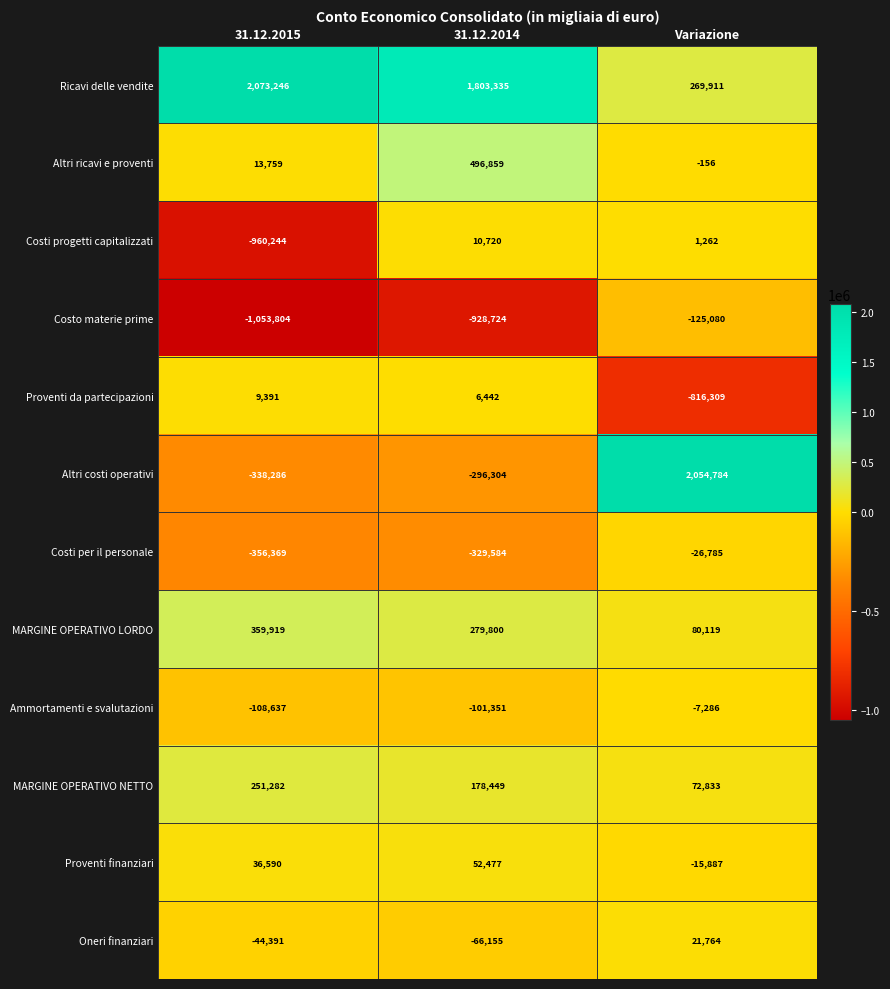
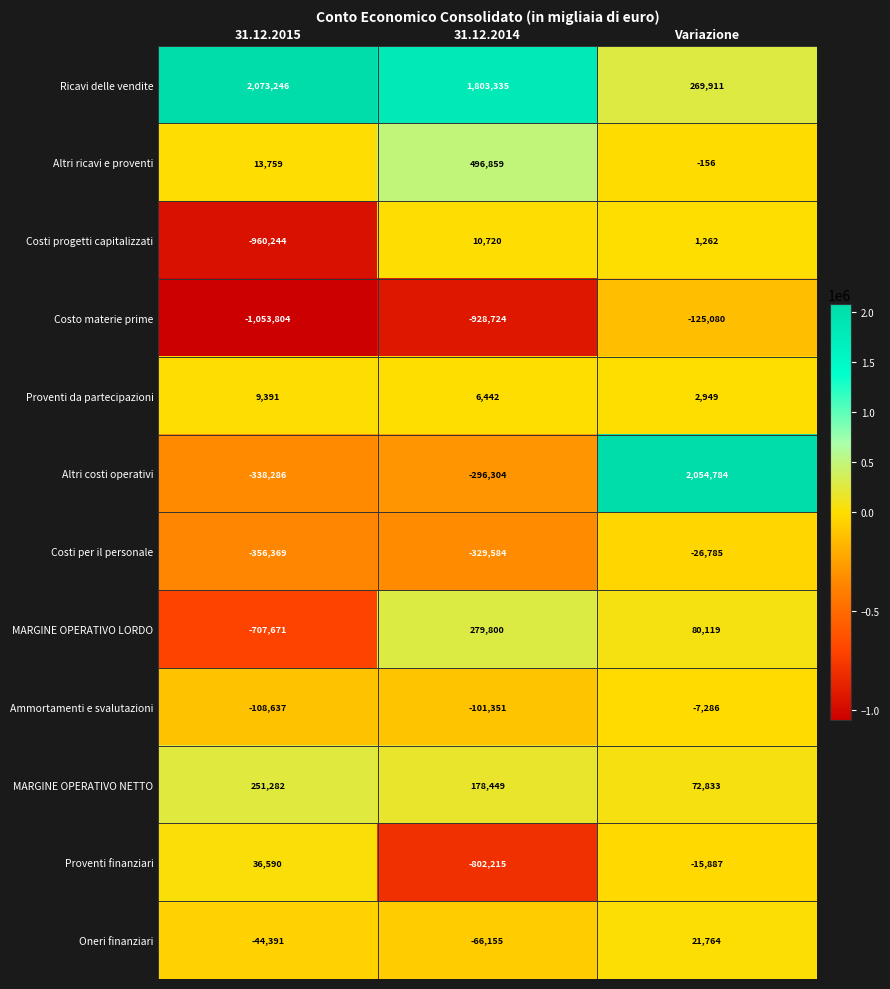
Proventi da partecipazioni, Variazione: -816,309 -> 2,949
MARGINE OPERATIVO LORDO, 31.12.2015: 359,919 -> -707,671
Proventi finanziari, 31.12.2014: 52,477 -> -802,215
